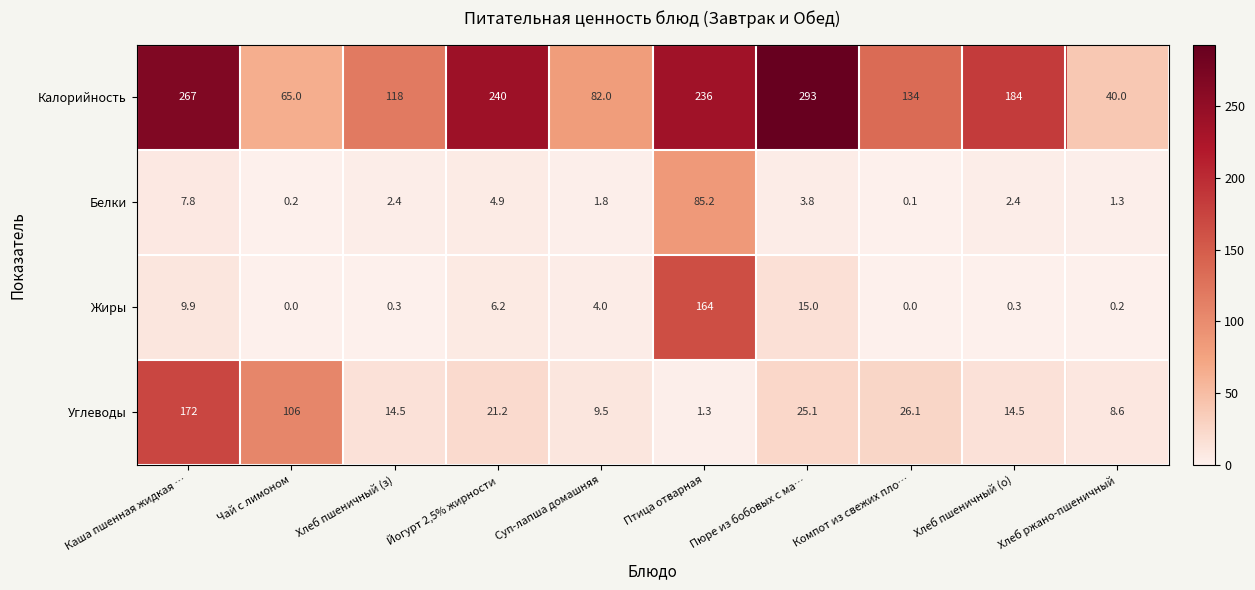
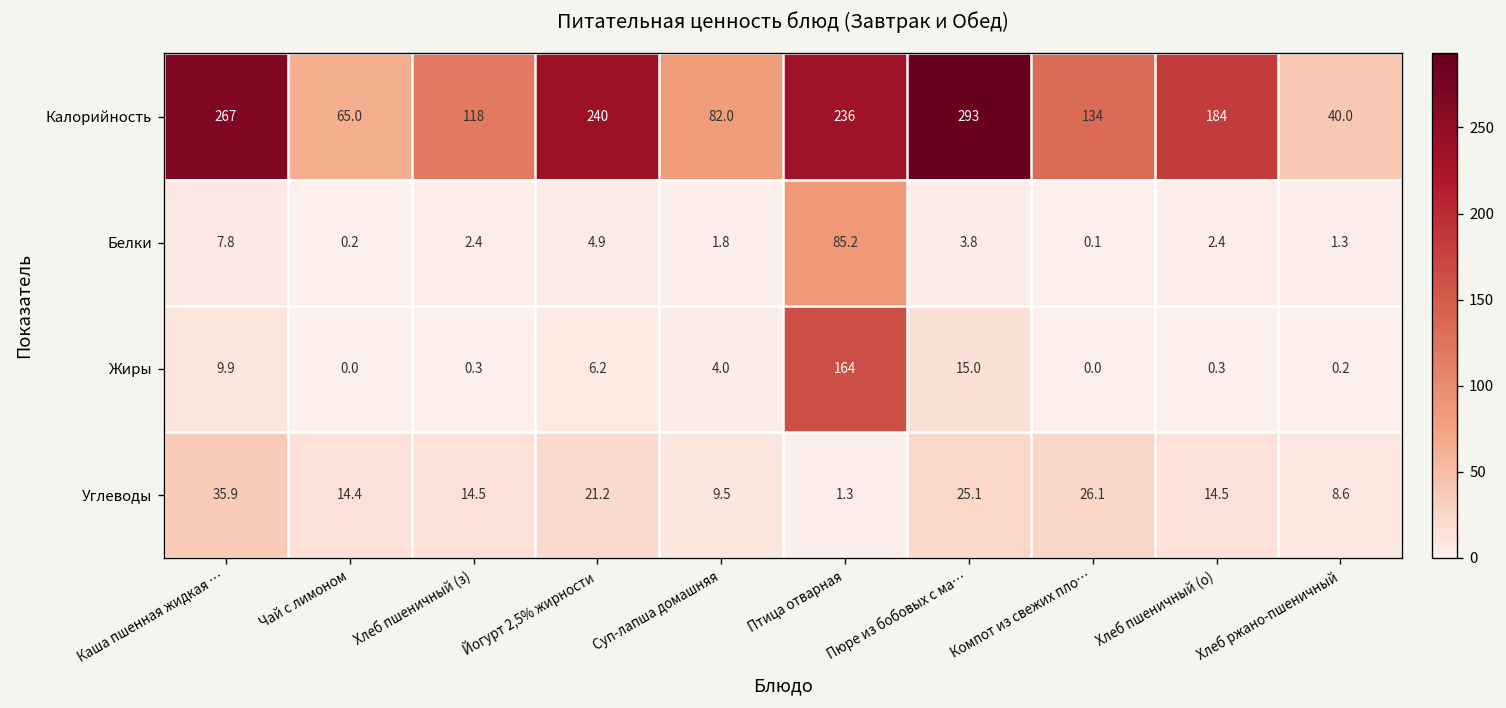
Углеводы, Каша пшенная жидкая …: 172 -> 35.9
Углеводы, Чай с лимоном: 106 -> 14.4
